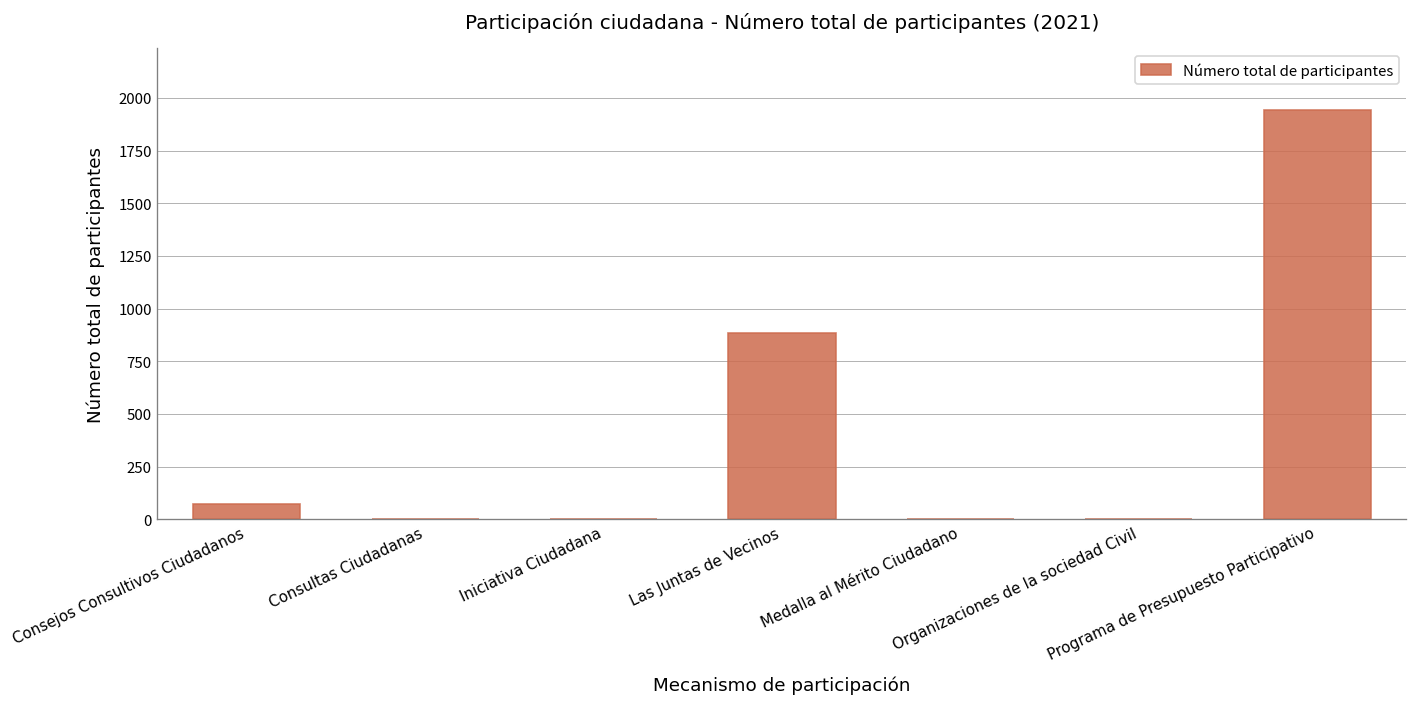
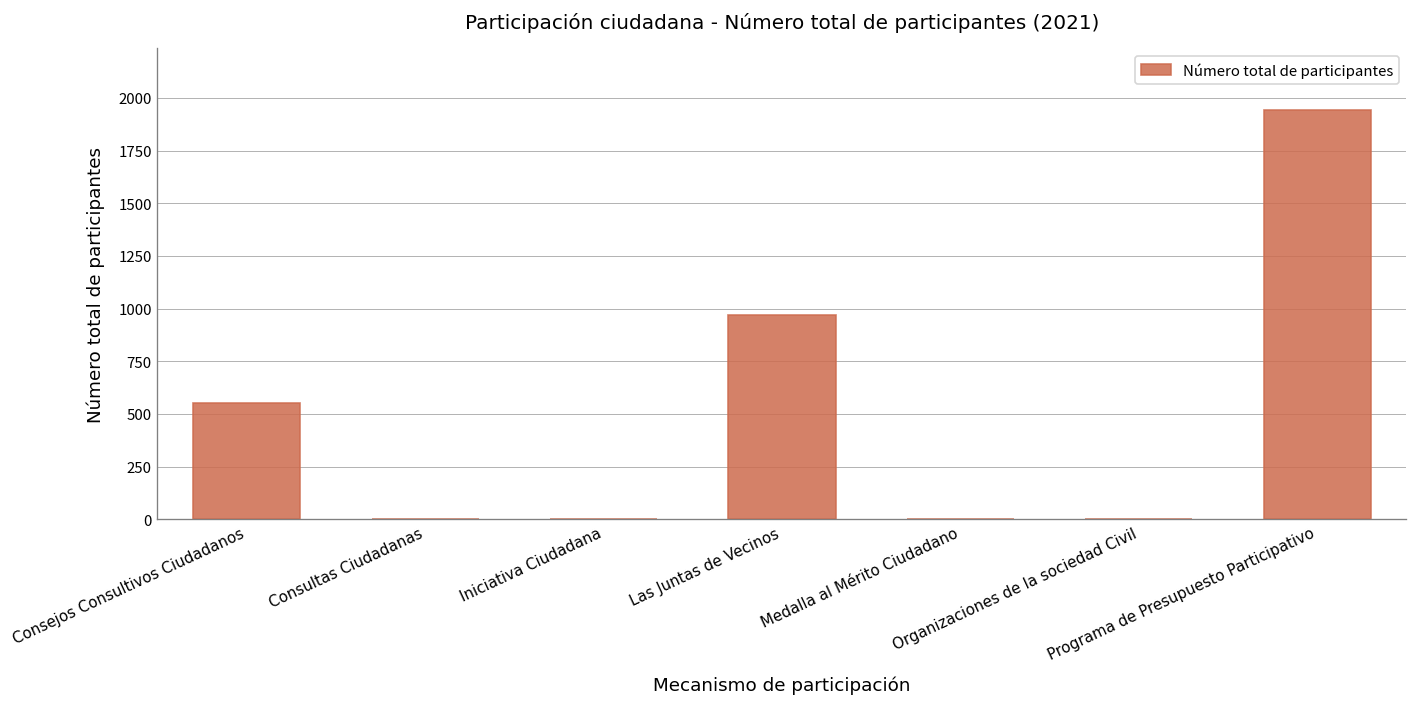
Consejos Consultivos Ciudadanos: 70 -> 550
Las Juntas de Vecinos: 890 -> 970
